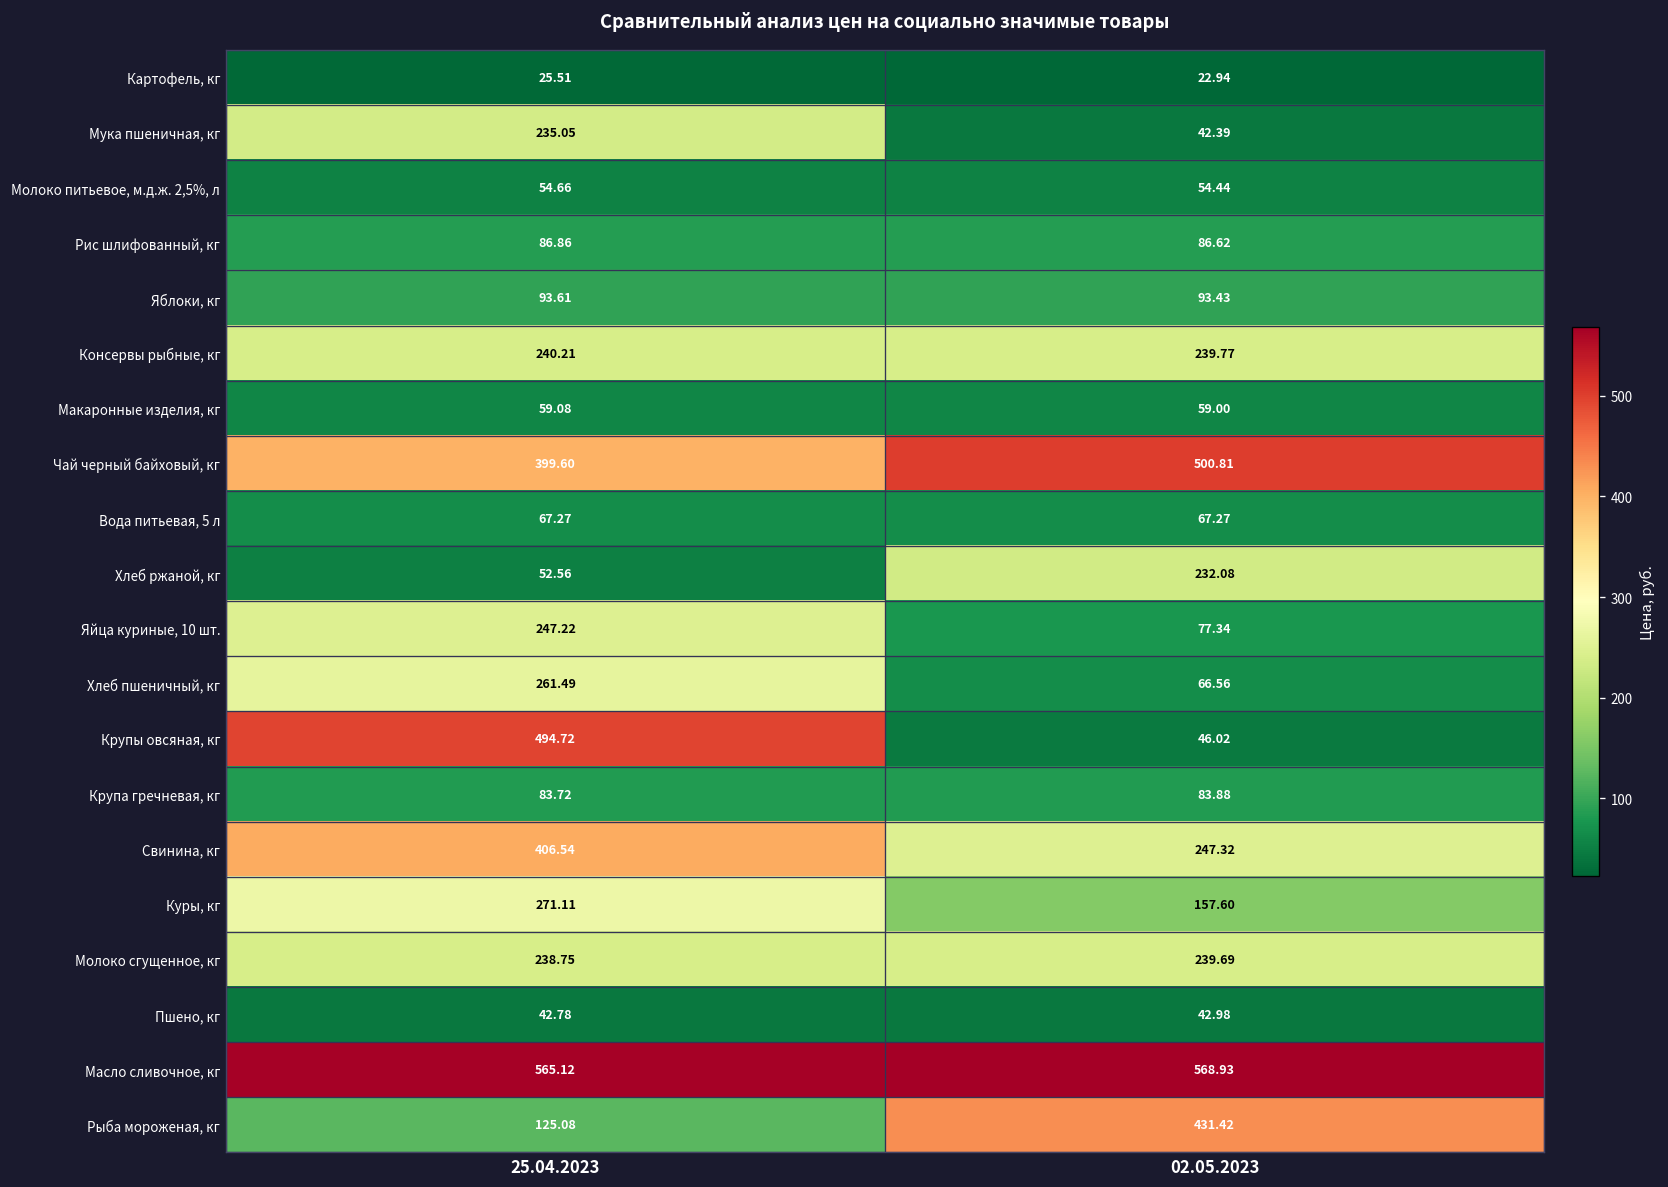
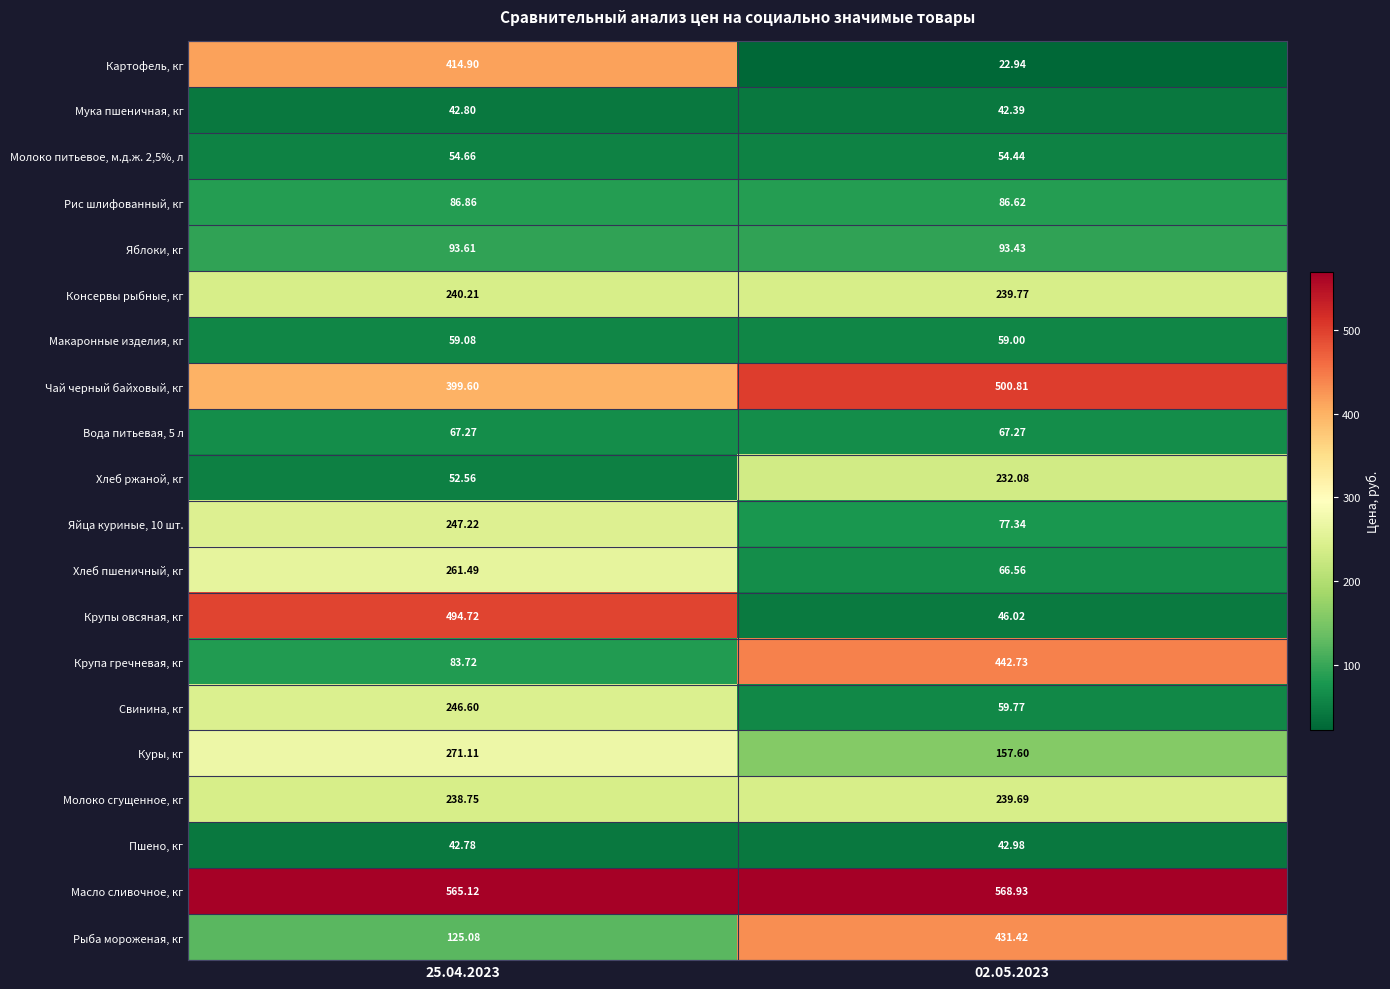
Картофель, кг, 25.04.2023: 25.51 -> 414.90
Мука пшеничная, кг, 25.04.2023: 235.05 -> 42.80
Крупа гречневая, кг, 02.05.2023: 83.88 -> 442.73
Свинина, кг, 25.04.2023: 406.54 -> 246.60
Свинина, кг, 02.05.2023: 247.32 -> 59.77
